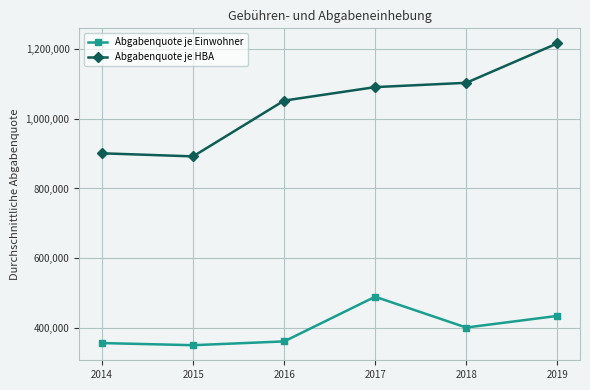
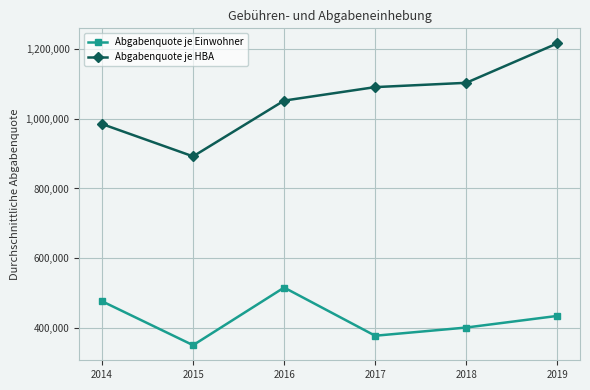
Abgabenquote je Einwohner, 2014: 360,000 -> 480,000
Abgabenquote je HBA, 2014: 900,000 -> 990,000
Abgabenquote je Einwohner, 2016: 360,000 -> 520,000
Abgabenquote je Einwohner, 2017: 490,000 -> 380,000
